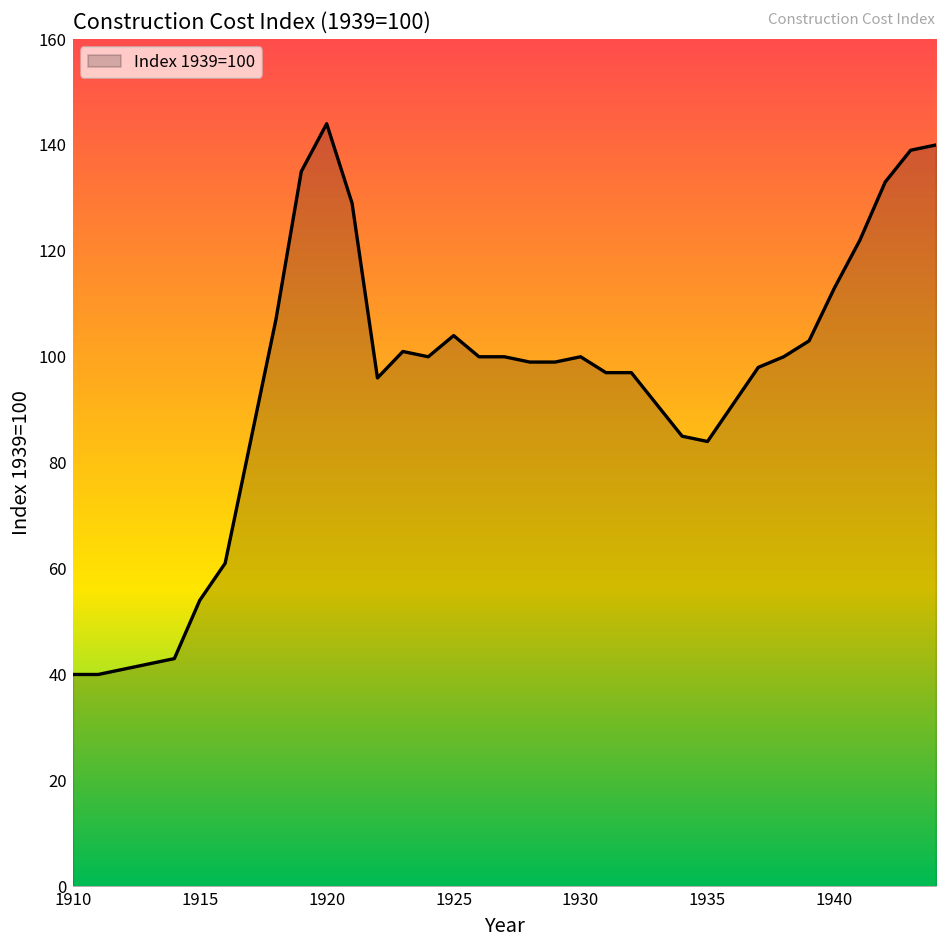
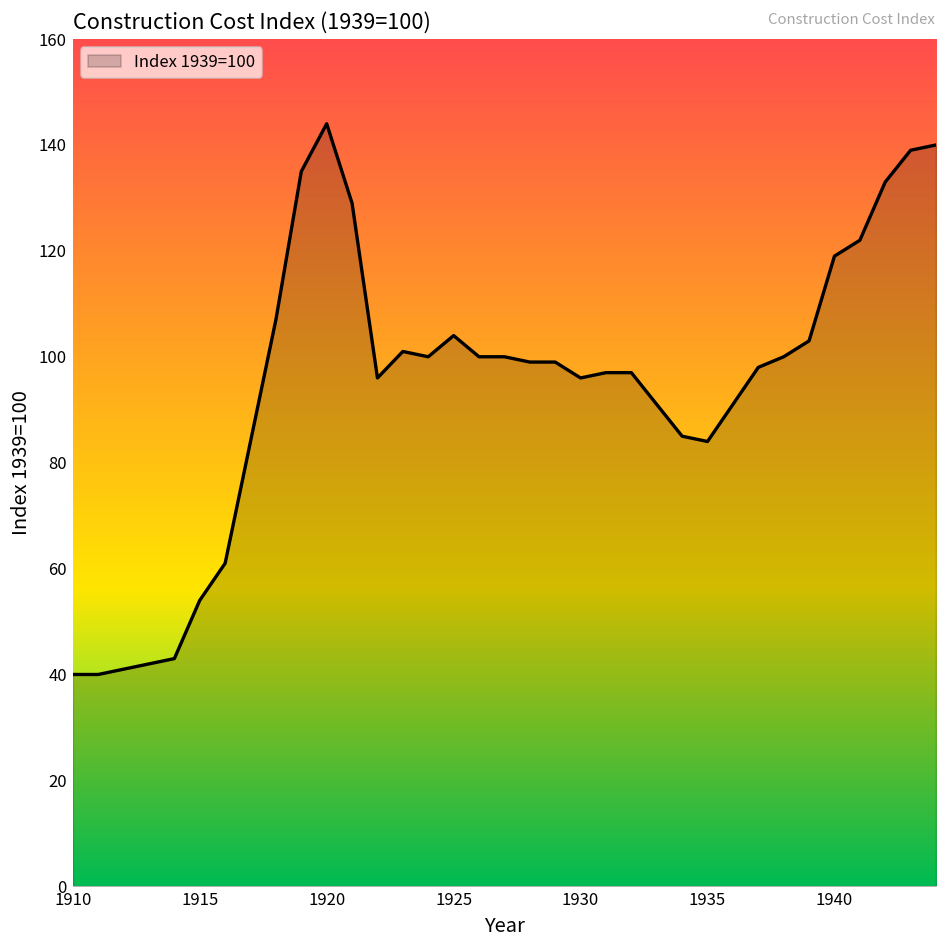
1930: 100 -> 96
1940: 113 -> 119
